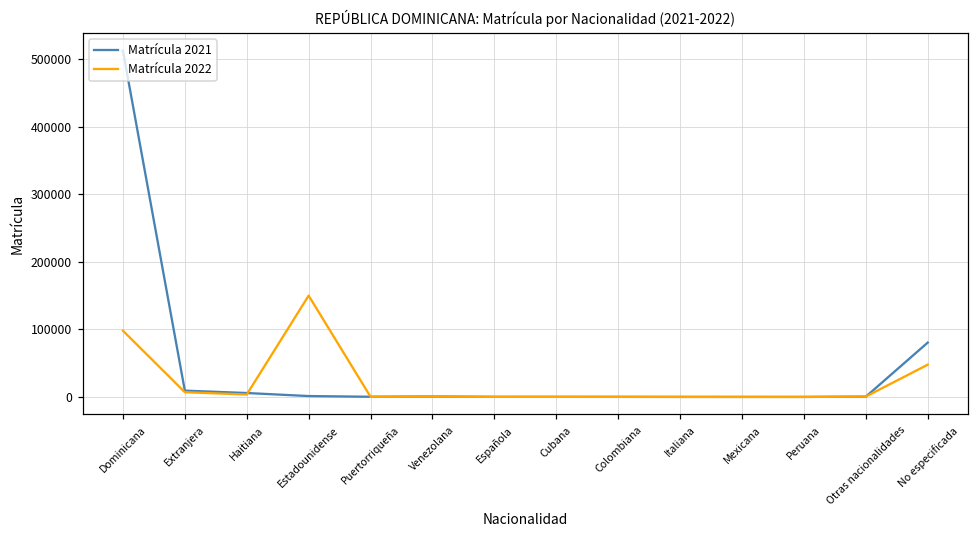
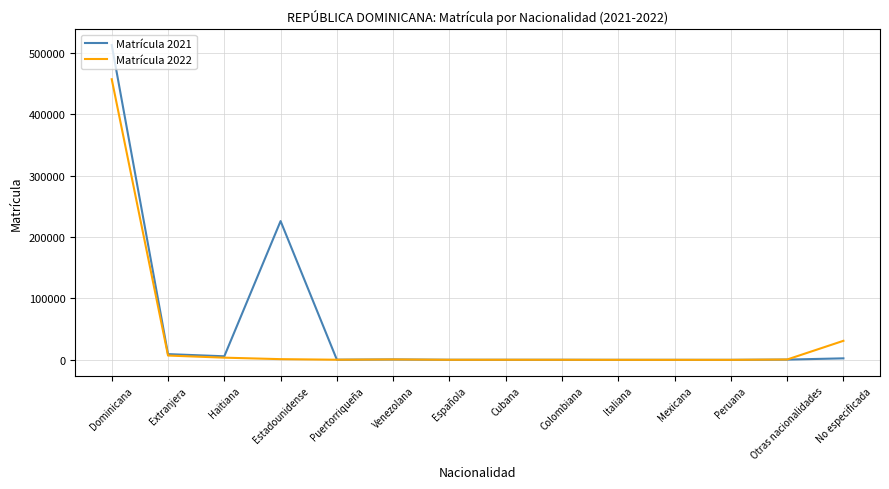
Matrícula 2022, Dominicana: 100000 -> 460000
Matrícula 2021, Estadounidense: 0 -> 230000
Matrícula 2022, Estadounidense: 150000 -> 0
Matrícula 2021, No especificada: 80000 -> 0
Matrícula 2022, No especificada: 50000 -> 30000
